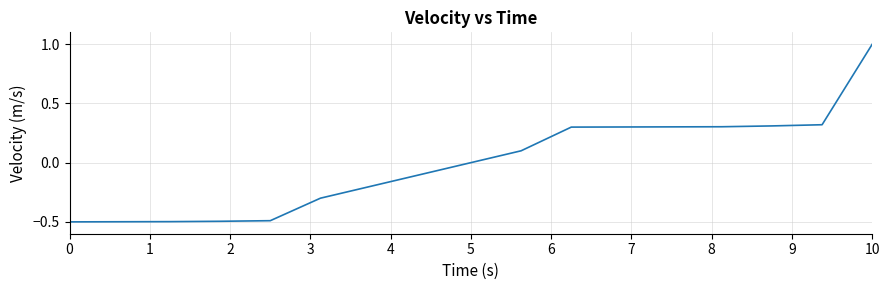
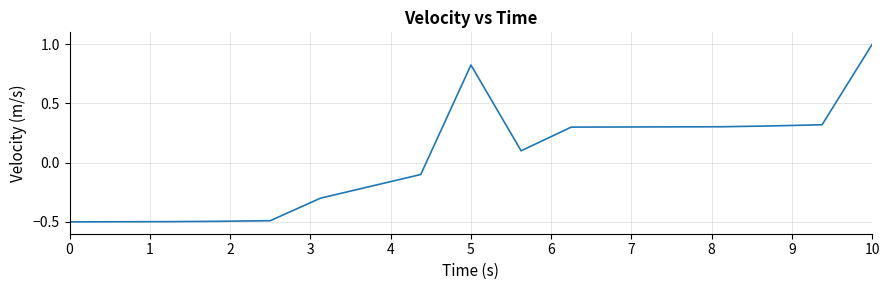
5: 0.00 -> 0.82
